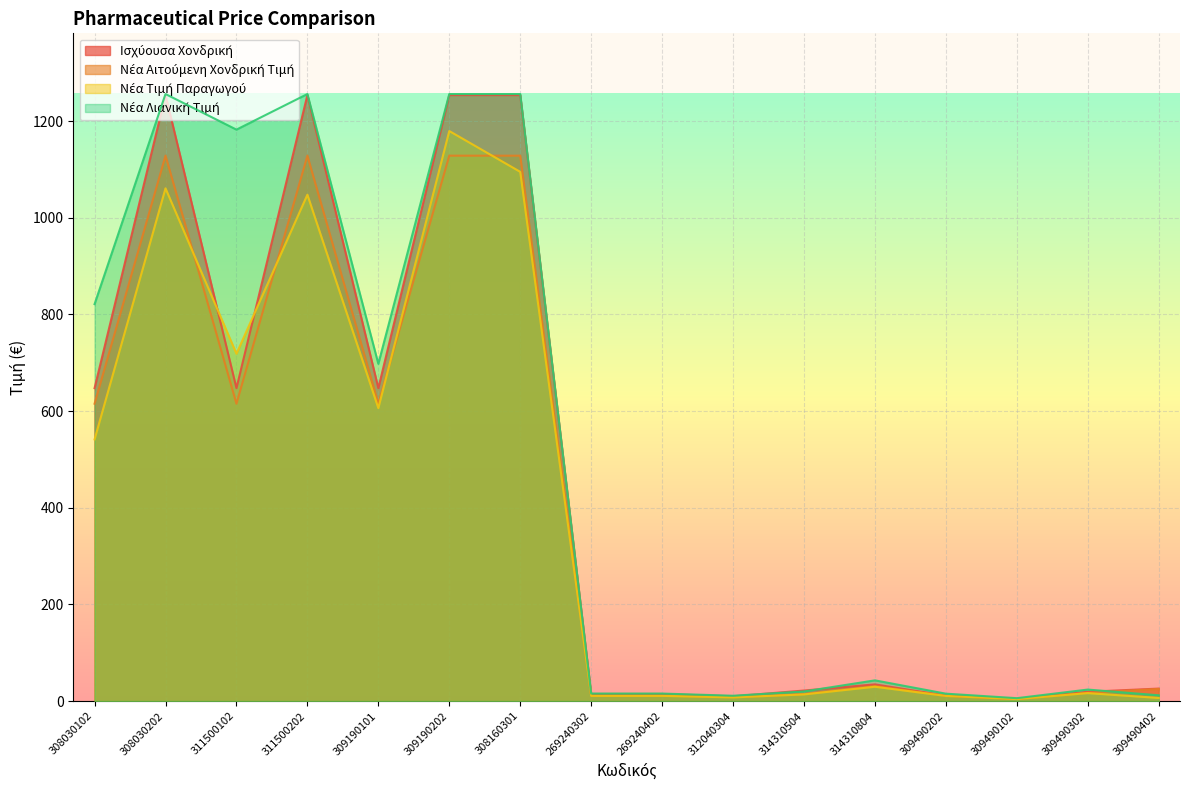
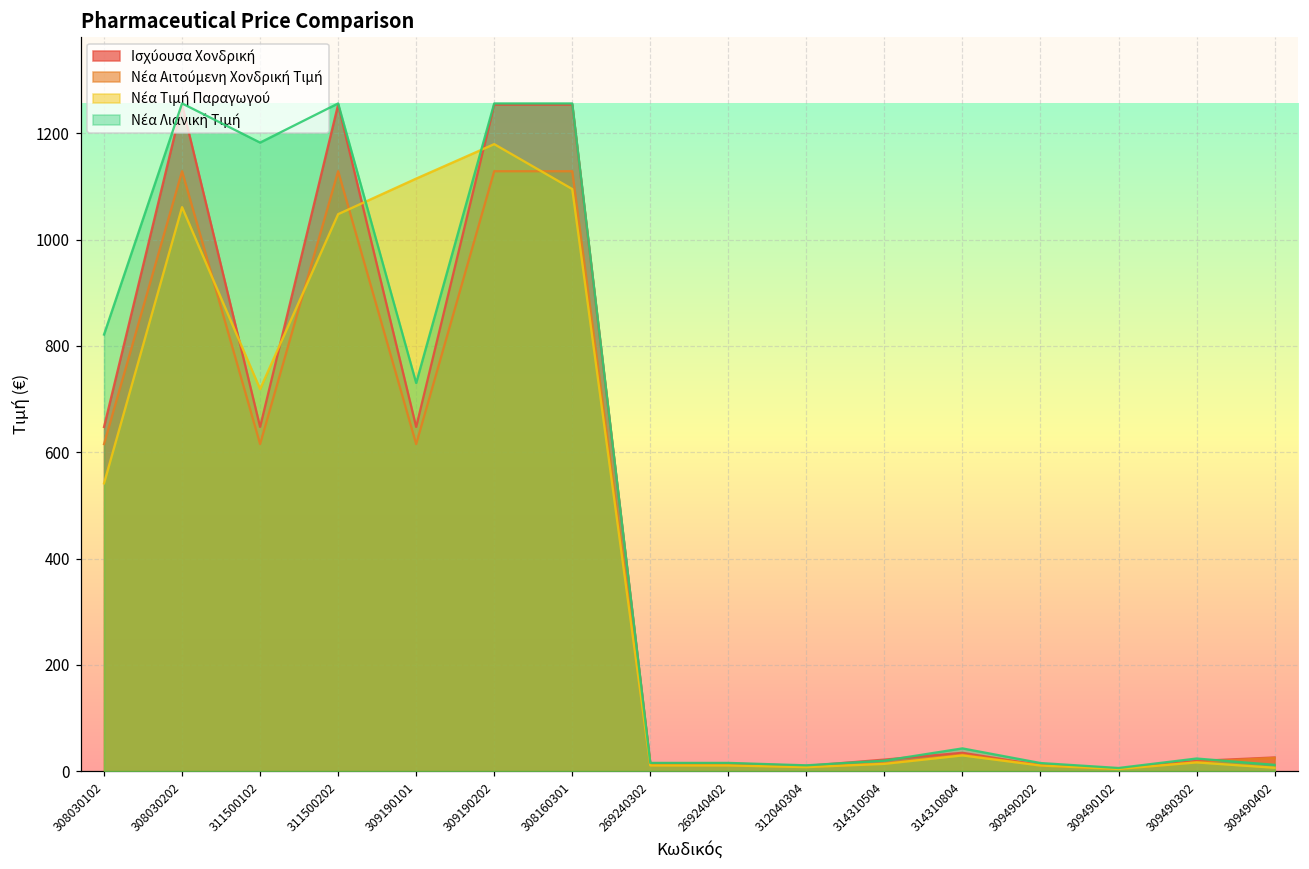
Νέα Τιμή Παραγωγού, 309190101: 610 -> 1110
Νέα Λιανική Τιμή, 309190101: 700 -> 730
